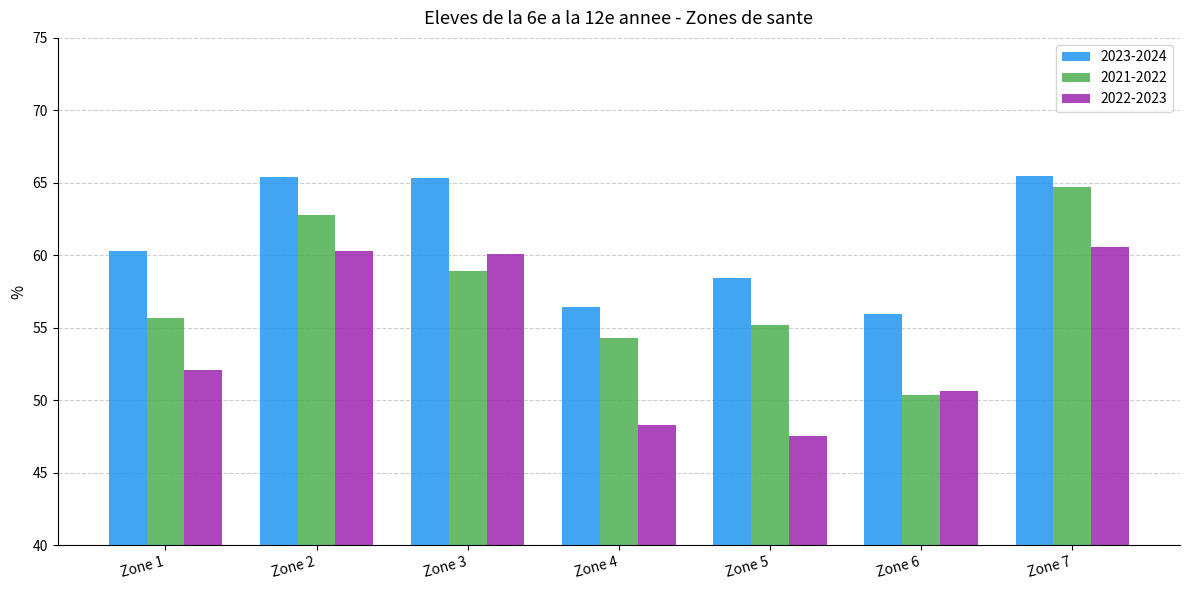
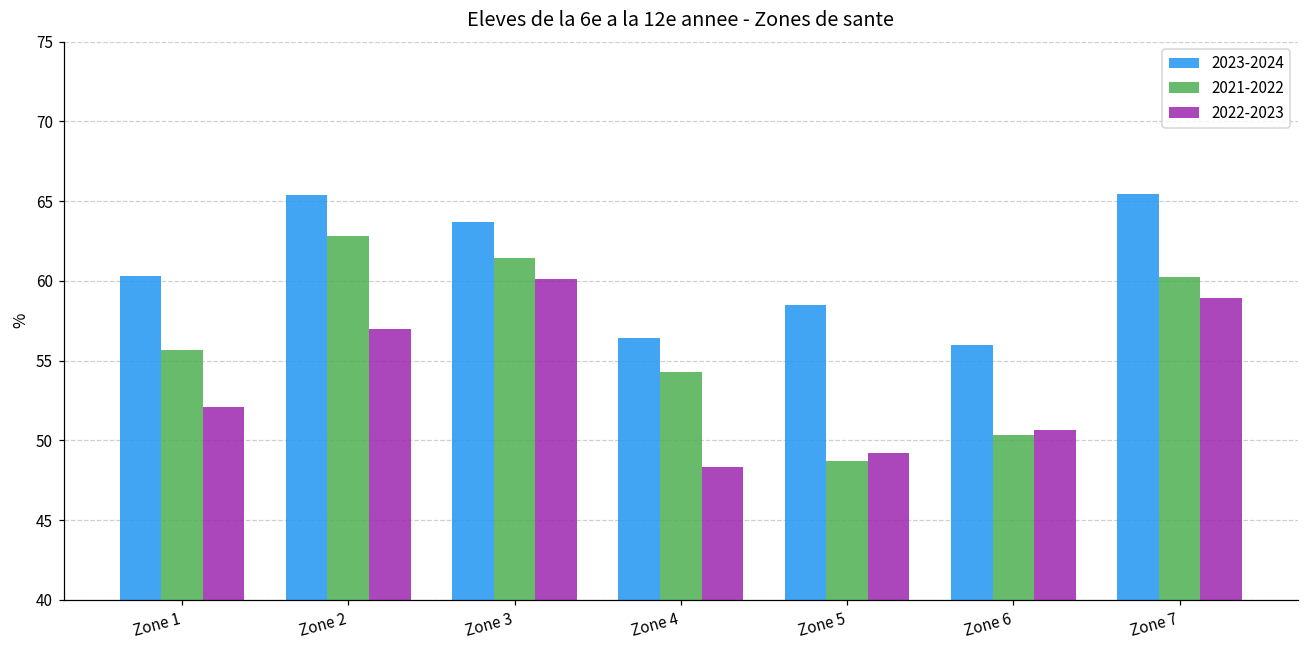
2022-2023, Zone 2: 60.3 -> 57.0
2023-2024, Zone 3: 65.3 -> 63.7
2021-2022, Zone 3: 58.9 -> 61.4
2021-2022, Zone 5: 55.2 -> 48.7
2022-2023, Zone 5: 47.6 -> 49.2
2021-2022, Zone 7: 64.7 -> 60.2
2022-2023, Zone 7: 60.6 -> 58.9
